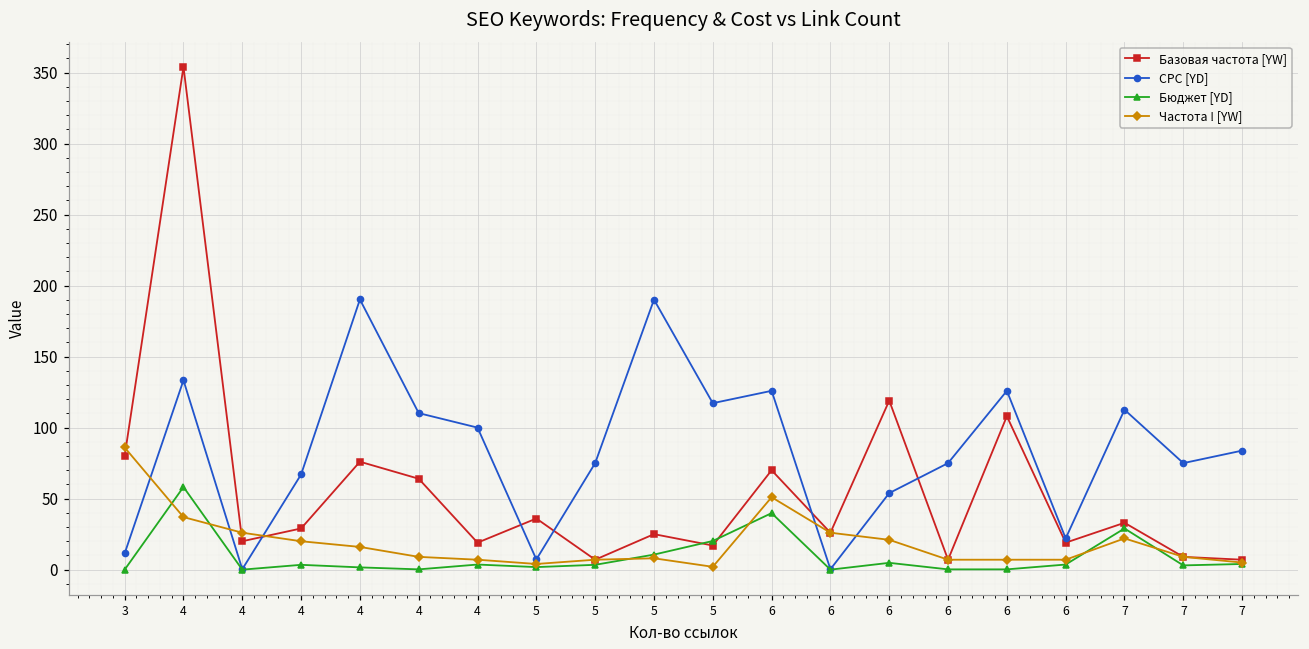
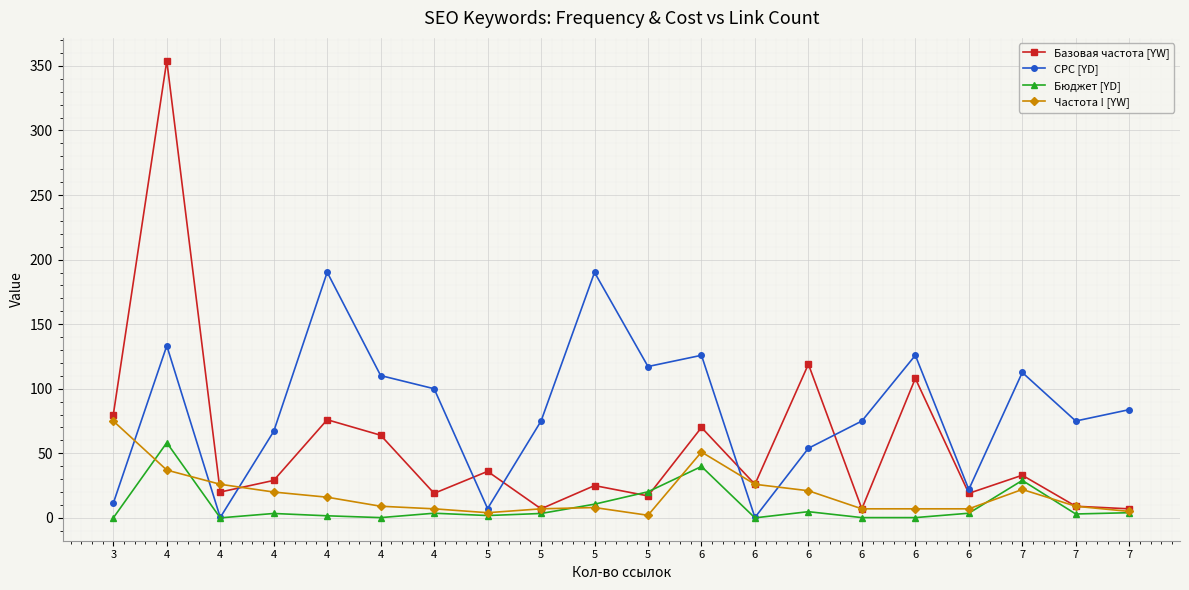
Частота ! [YW], 3: 86 -> 75
